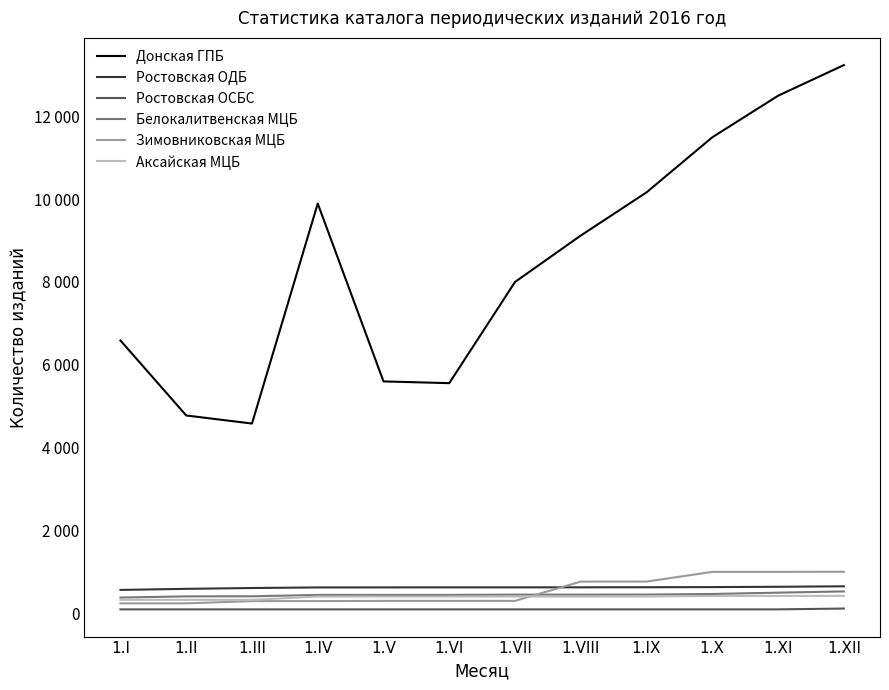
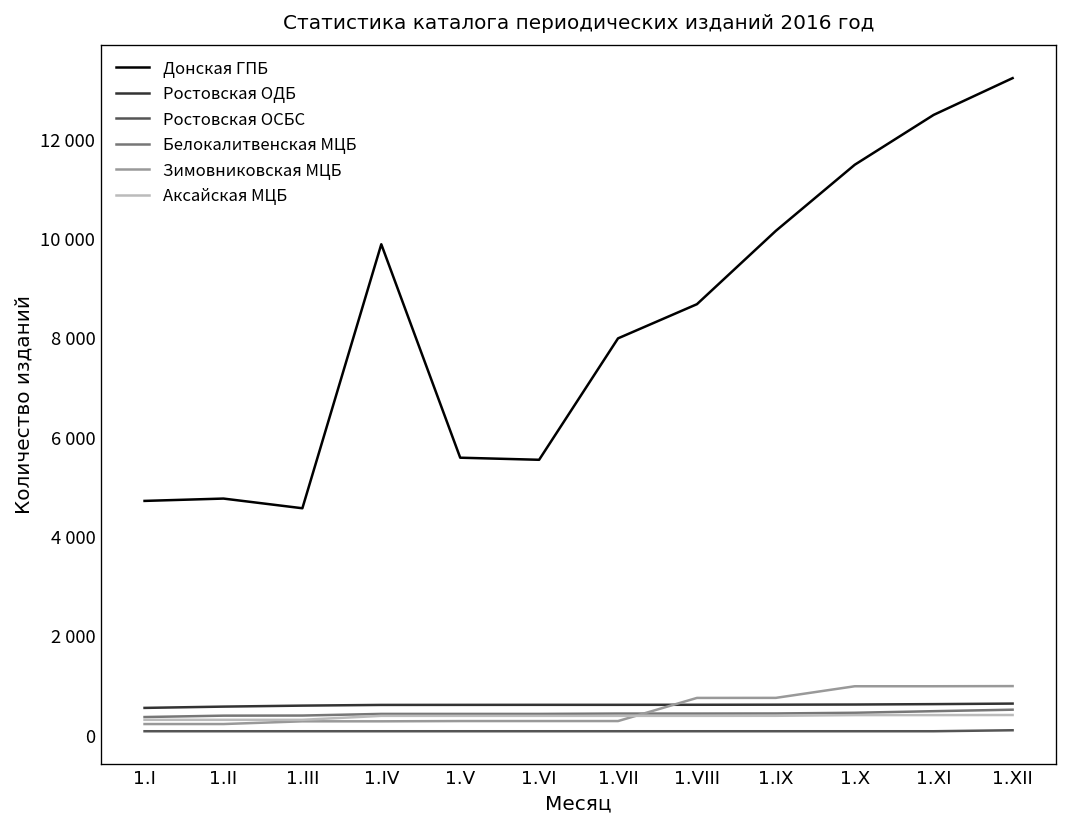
Донская ГПБ, 1.I: 6600 -> 4700
Донская ГПБ, 1.VIII: 9100 -> 8700
